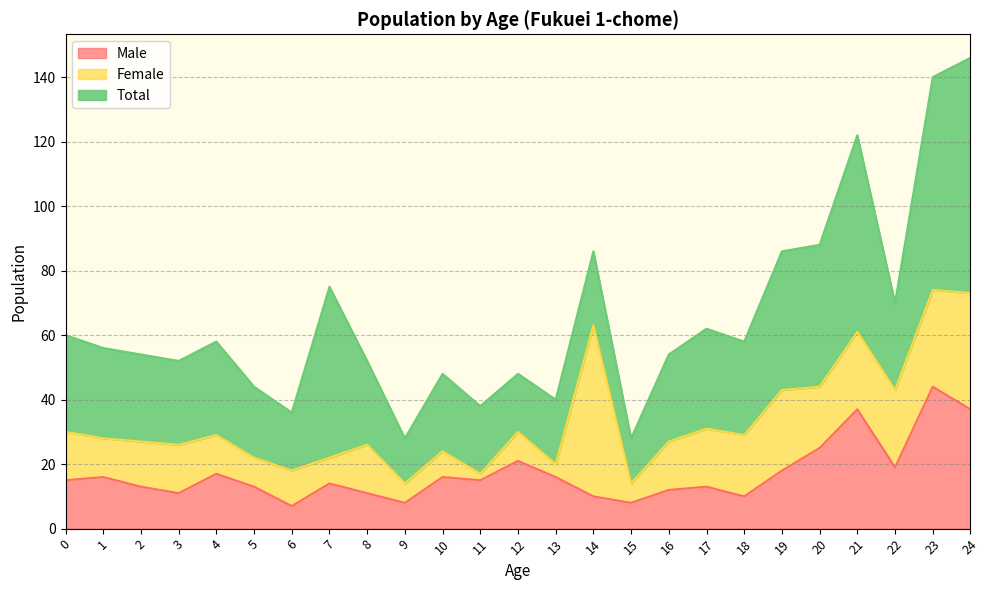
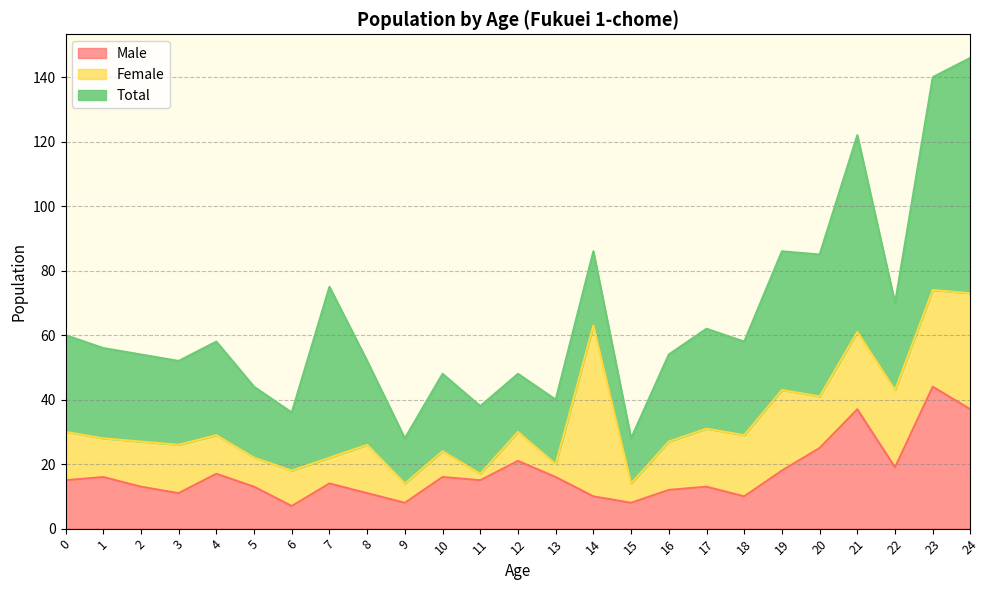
Female, 20: 19 -> 16
